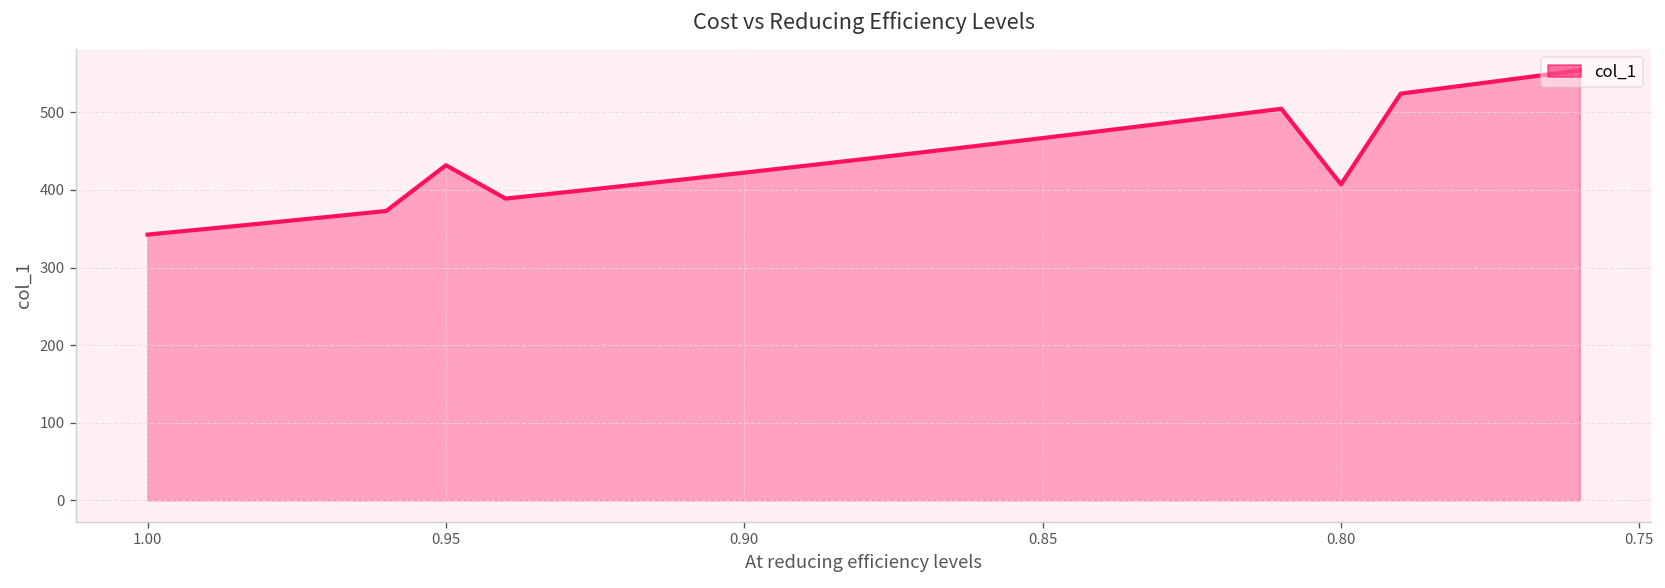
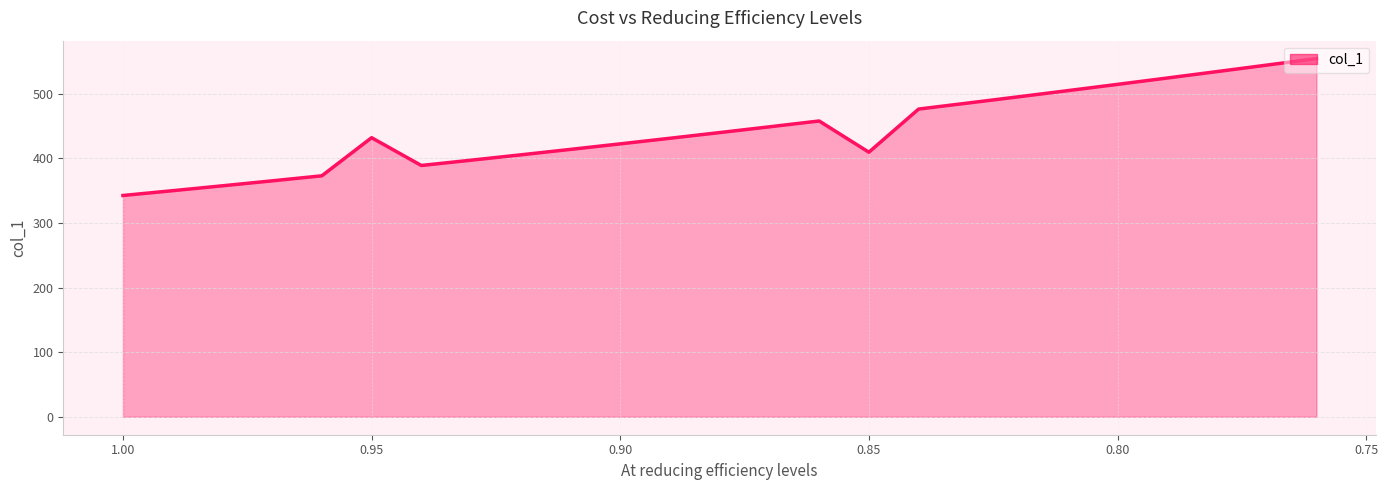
0.85: 470 -> 410
0.80: 410 -> 510
